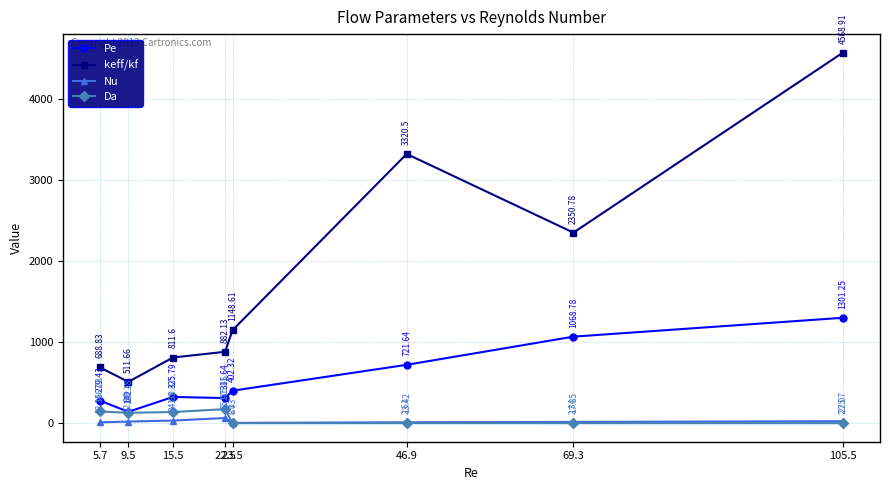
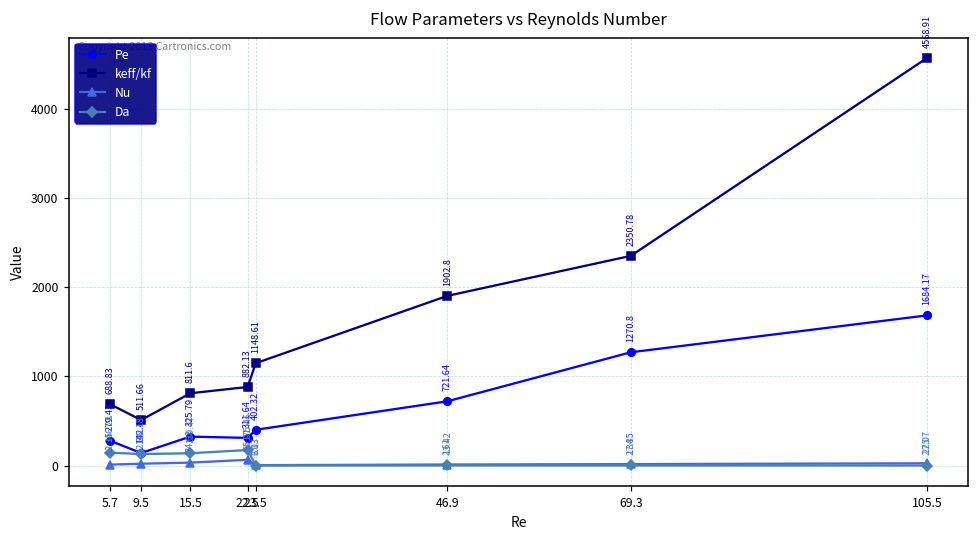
keff/kf, 46.9: 3320.5 -> 1902.8
Pe, 69.3: 1068.78 -> 1270.8
Pe, 105.5: 1301.25 -> 1684.17
